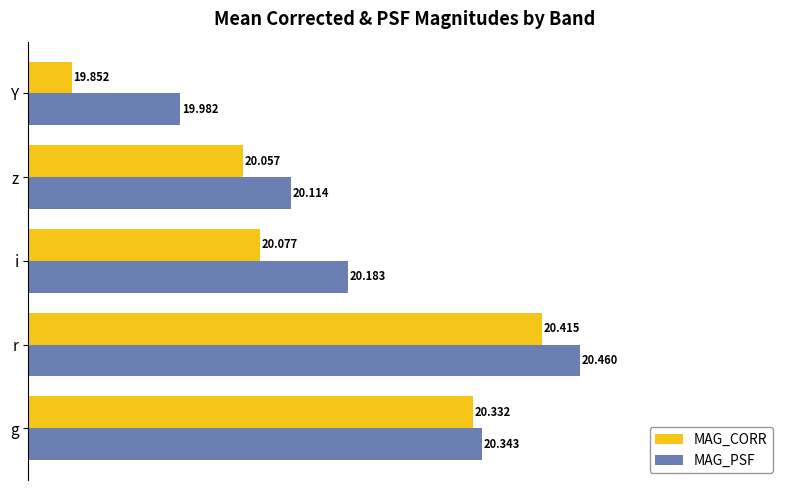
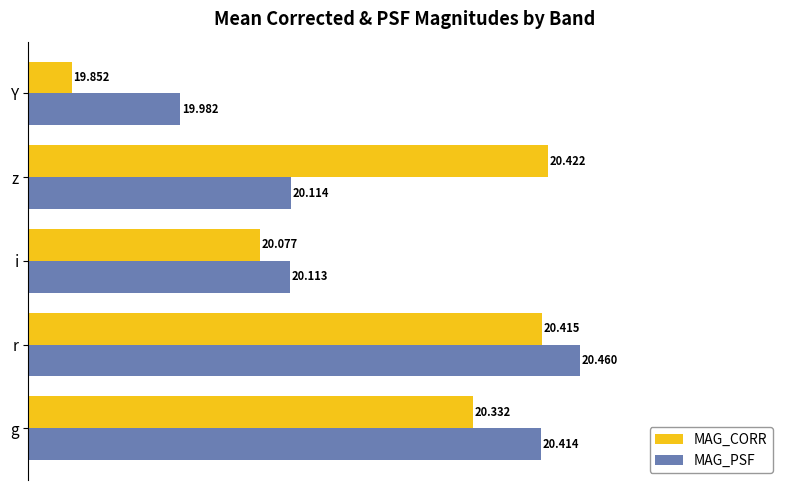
MAG_CORR, z: 20.057 -> 20.422
MAG_PSF, i: 20.183 -> 20.113
MAG_PSF, g: 20.343 -> 20.414
